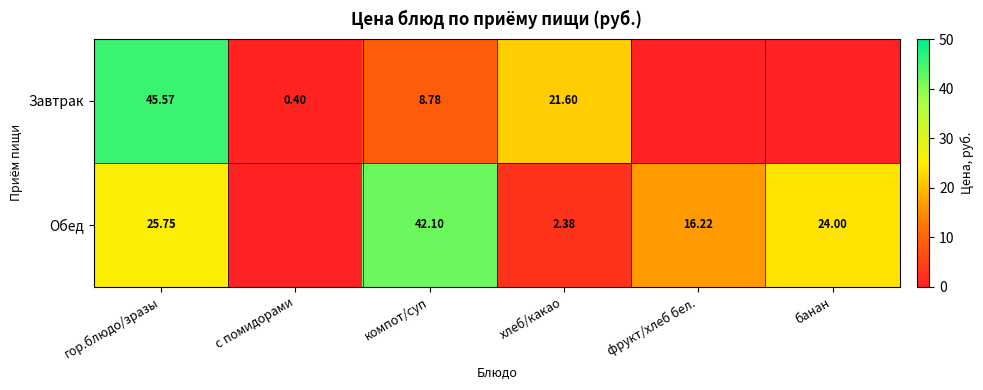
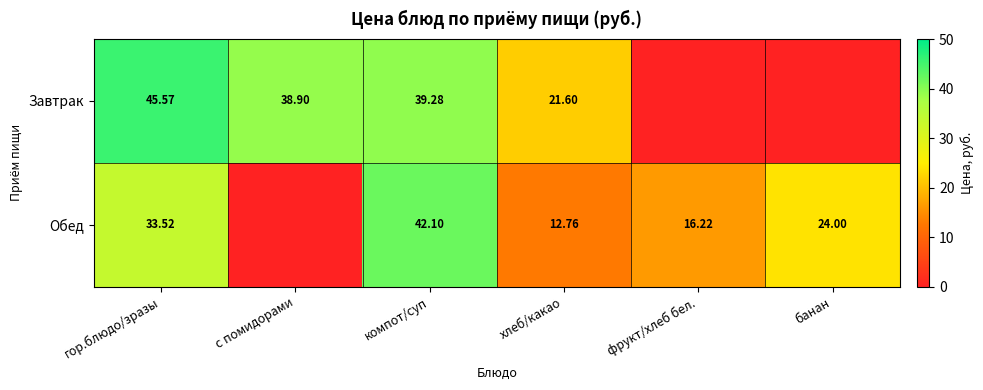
Завтрак, с помидорами: 0.40 -> 38.90
Завтрак, компот/суп: 8.78 -> 39.28
Обед, гор.блюдо/зразы: 25.75 -> 33.52
Обед, хлеб/какао: 2.38 -> 12.76
